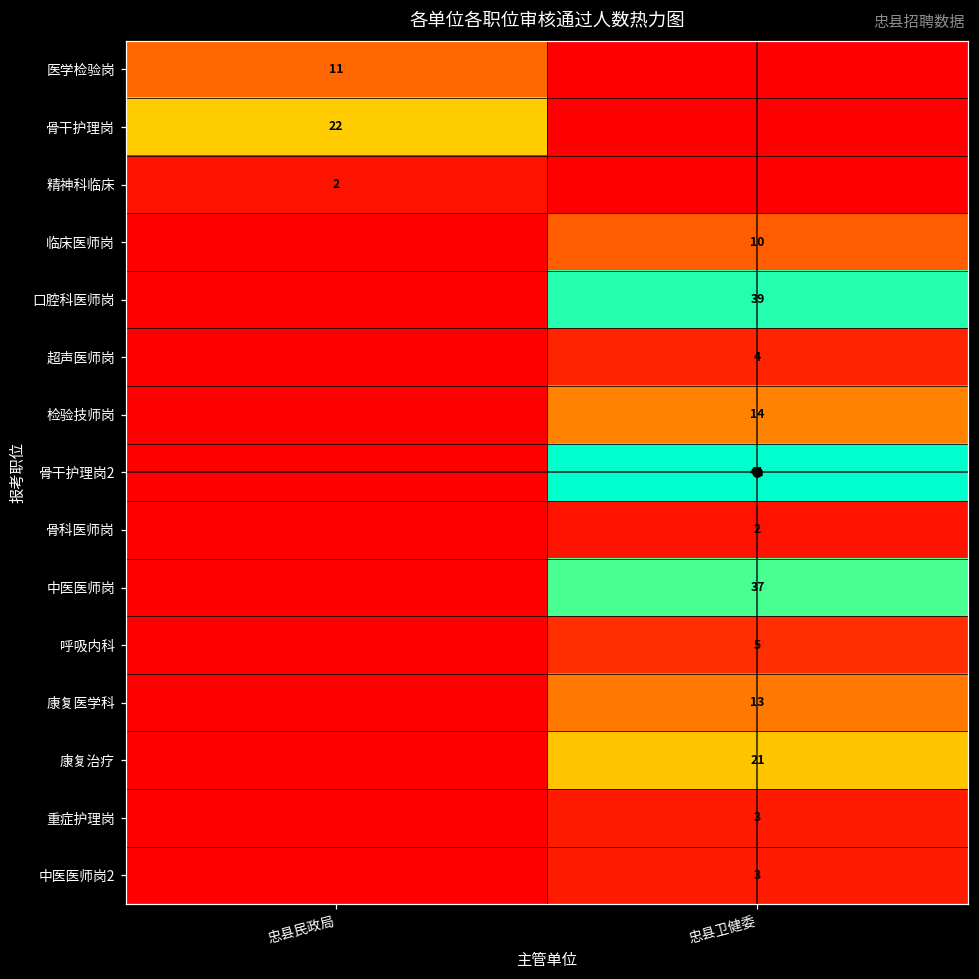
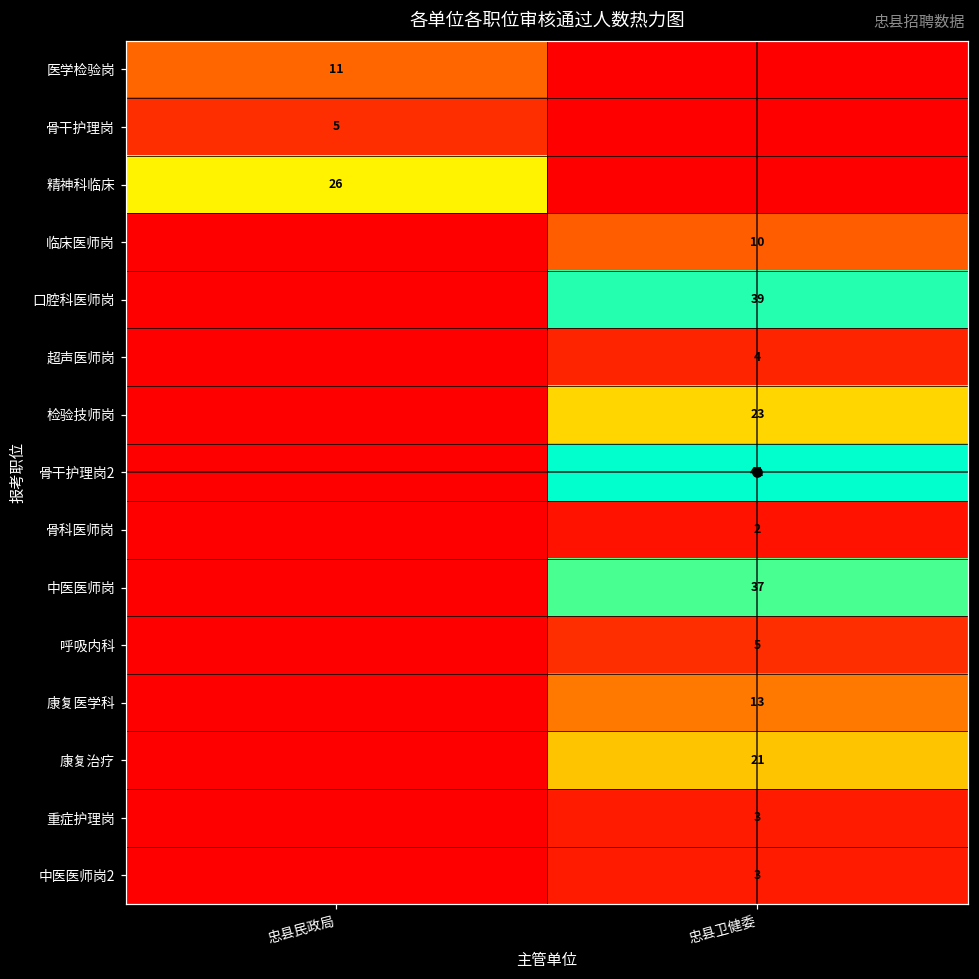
骨干护理岗, 忠县民政局: 22 -> 5
精神科临床, 忠县民政局: 2 -> 26
检验技师岗, 忠县卫健委: 14 -> 23
